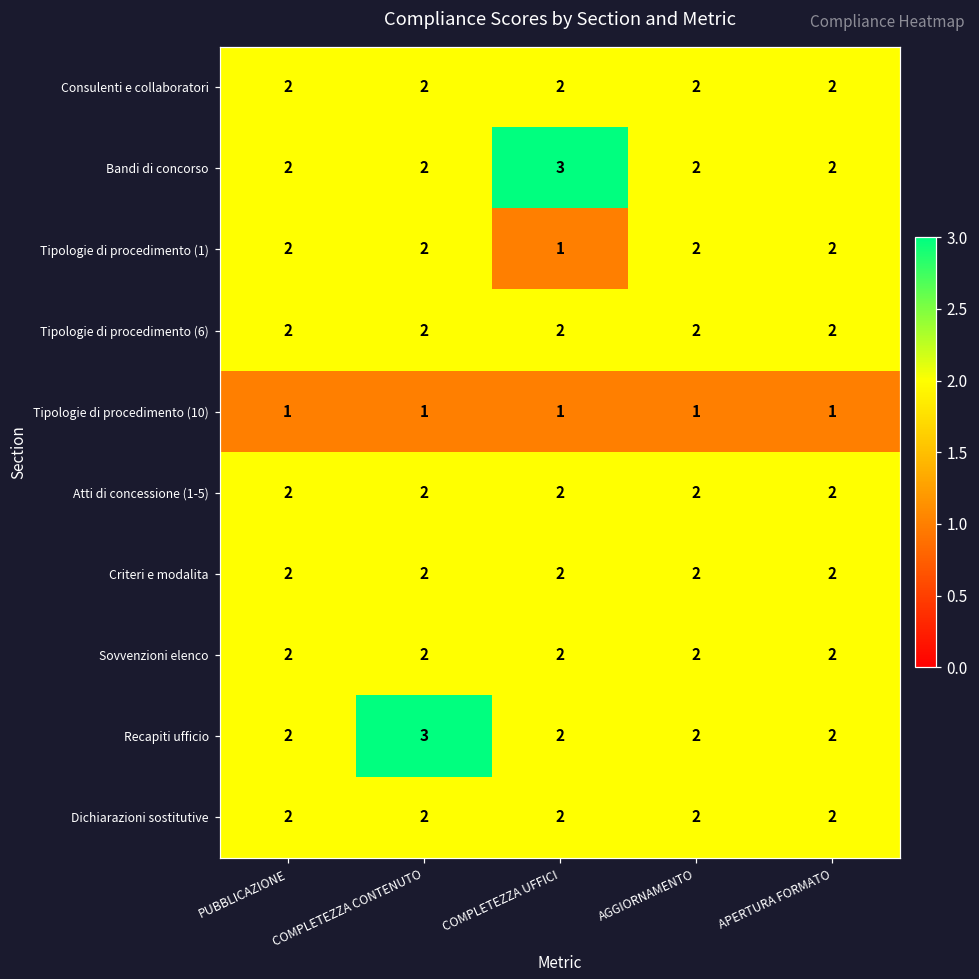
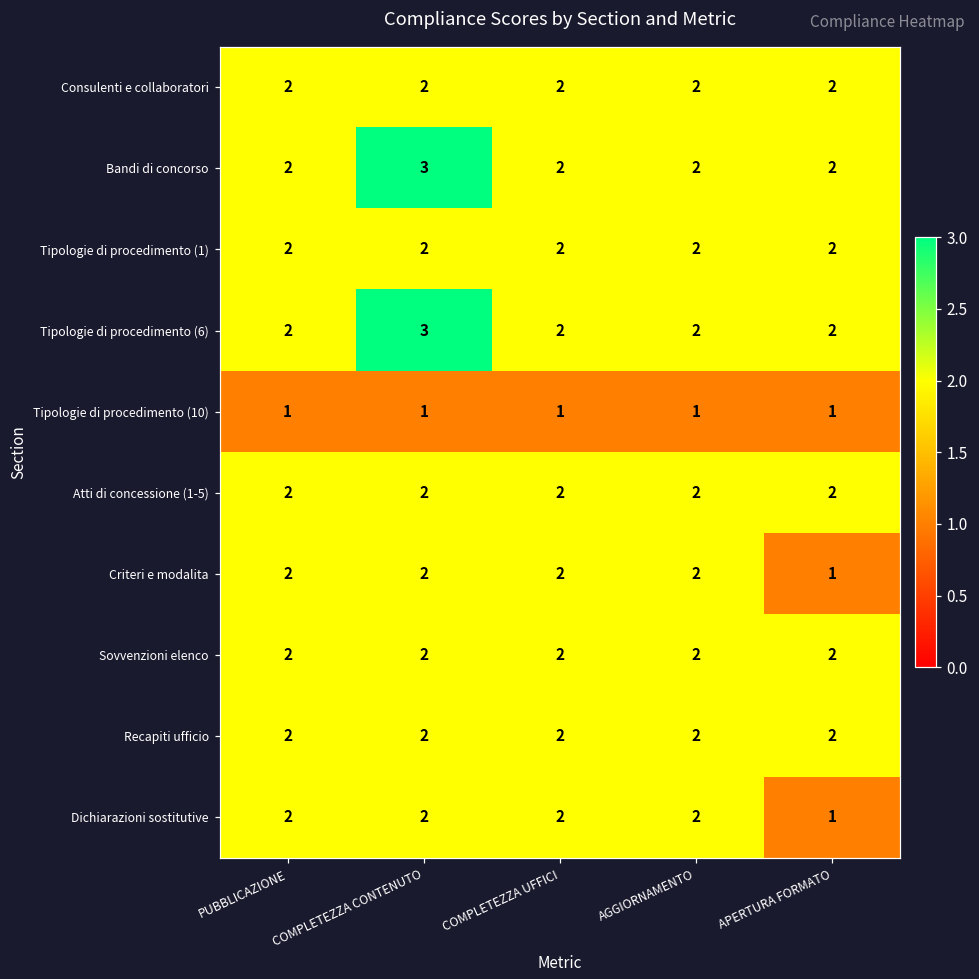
Bandi di concorso, COMPLETEZZA CONTENUTO: 2 -> 3
Bandi di concorso, COMPLETEZZA UFFICI: 3 -> 2
Tipologie di procedimento (1), COMPLETEZZA UFFICI: 1 -> 2
Tipologie di procedimento (6), COMPLETEZZA CONTENUTO: 2 -> 3
Criteri e modalita, APERTURA FORMATO: 2 -> 1
Recapiti ufficio, COMPLETEZZA CONTENUTO: 3 -> 2
Dichiarazioni sostitutive, APERTURA FORMATO: 2 -> 1
